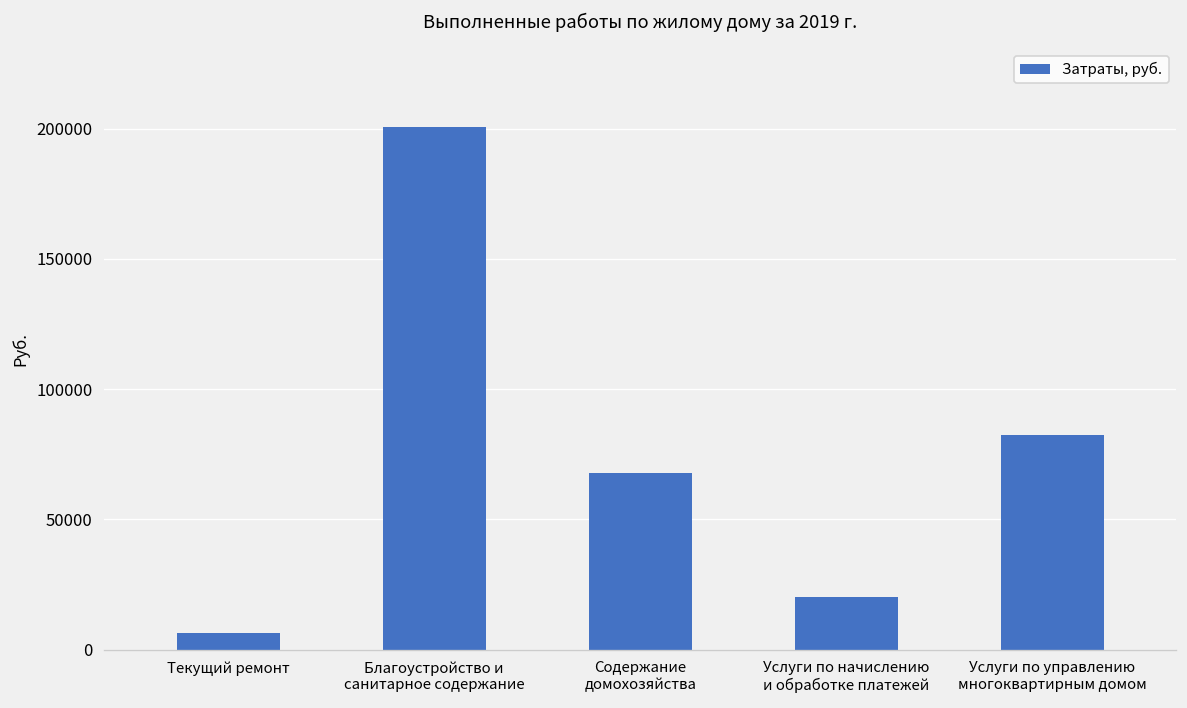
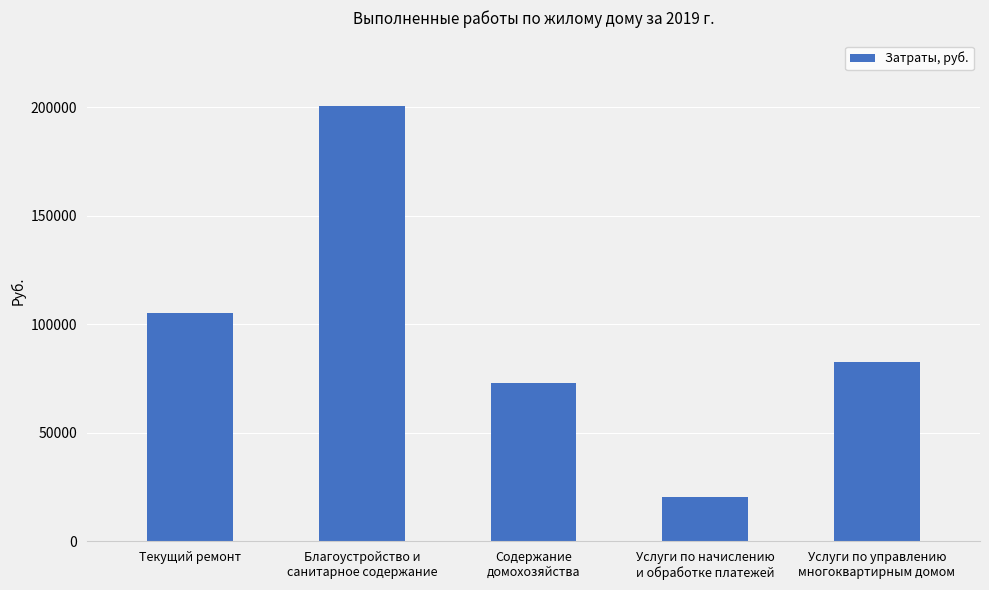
Текущий ремонт: 6000 -> 105000
Содержание домохозяйства: 68000 -> 73000
